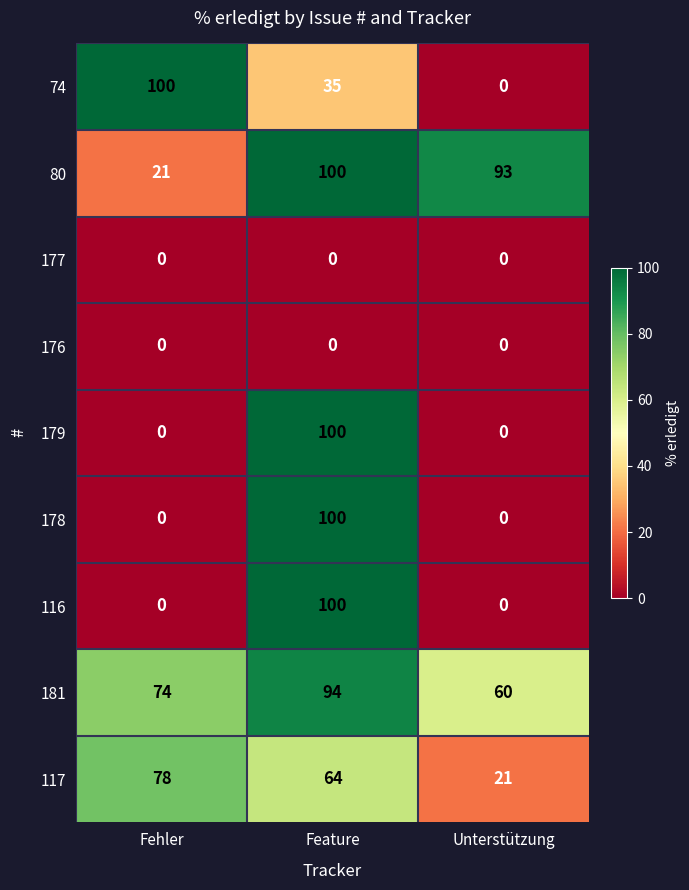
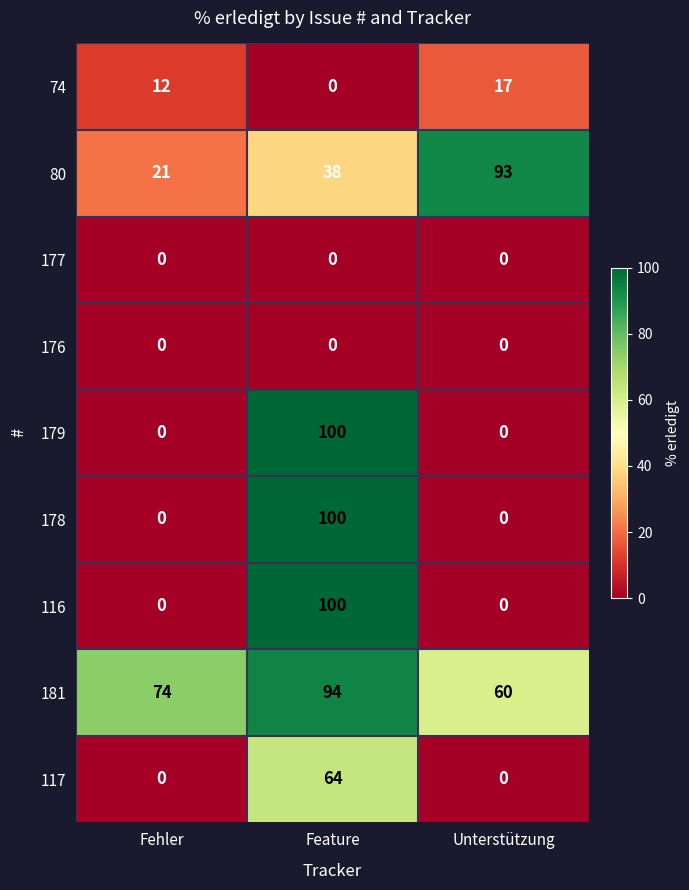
74, Fehler: 100 -> 12
74, Feature: 35 -> 0
74, Unterstützung: 0 -> 17
80, Feature: 100 -> 38
117, Fehler: 78 -> 0
117, Unterstützung: 21 -> 0
